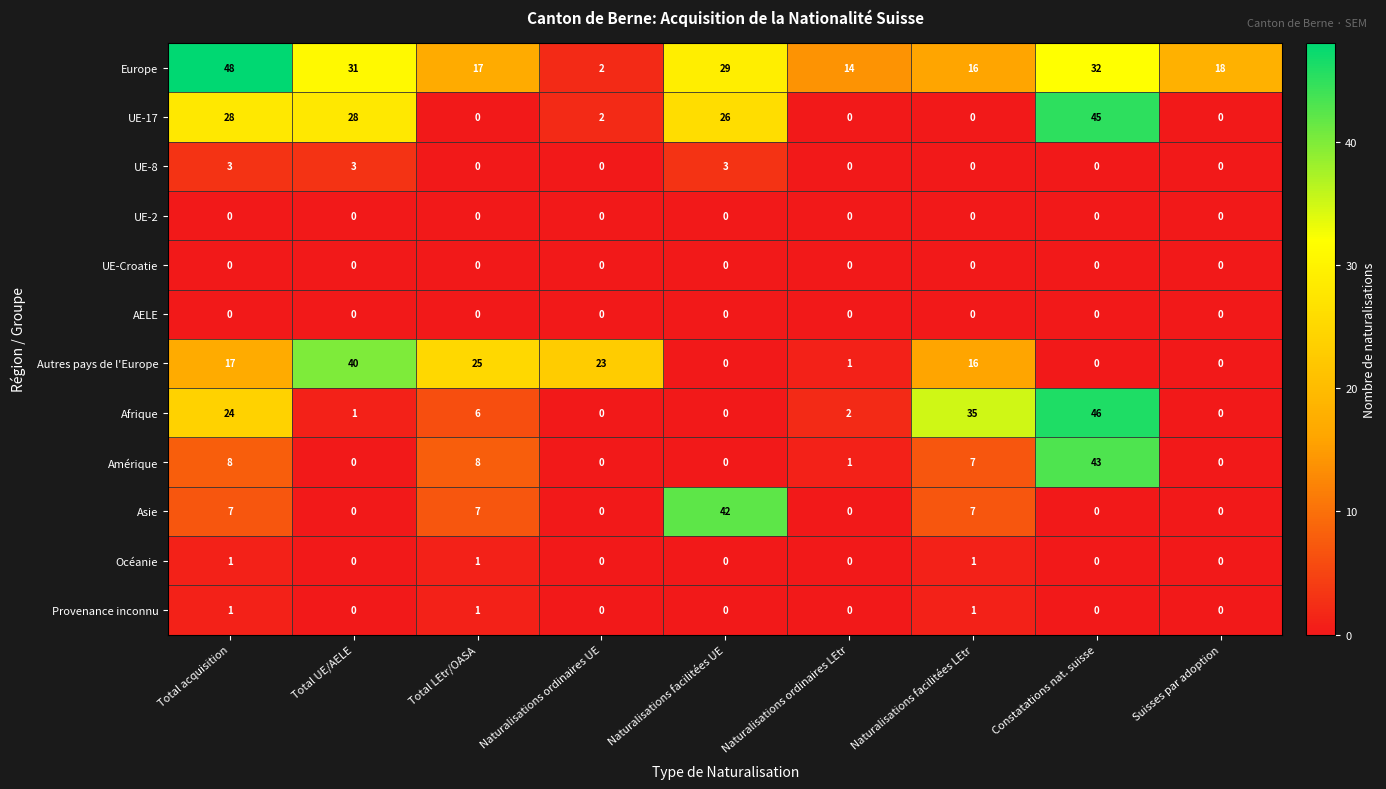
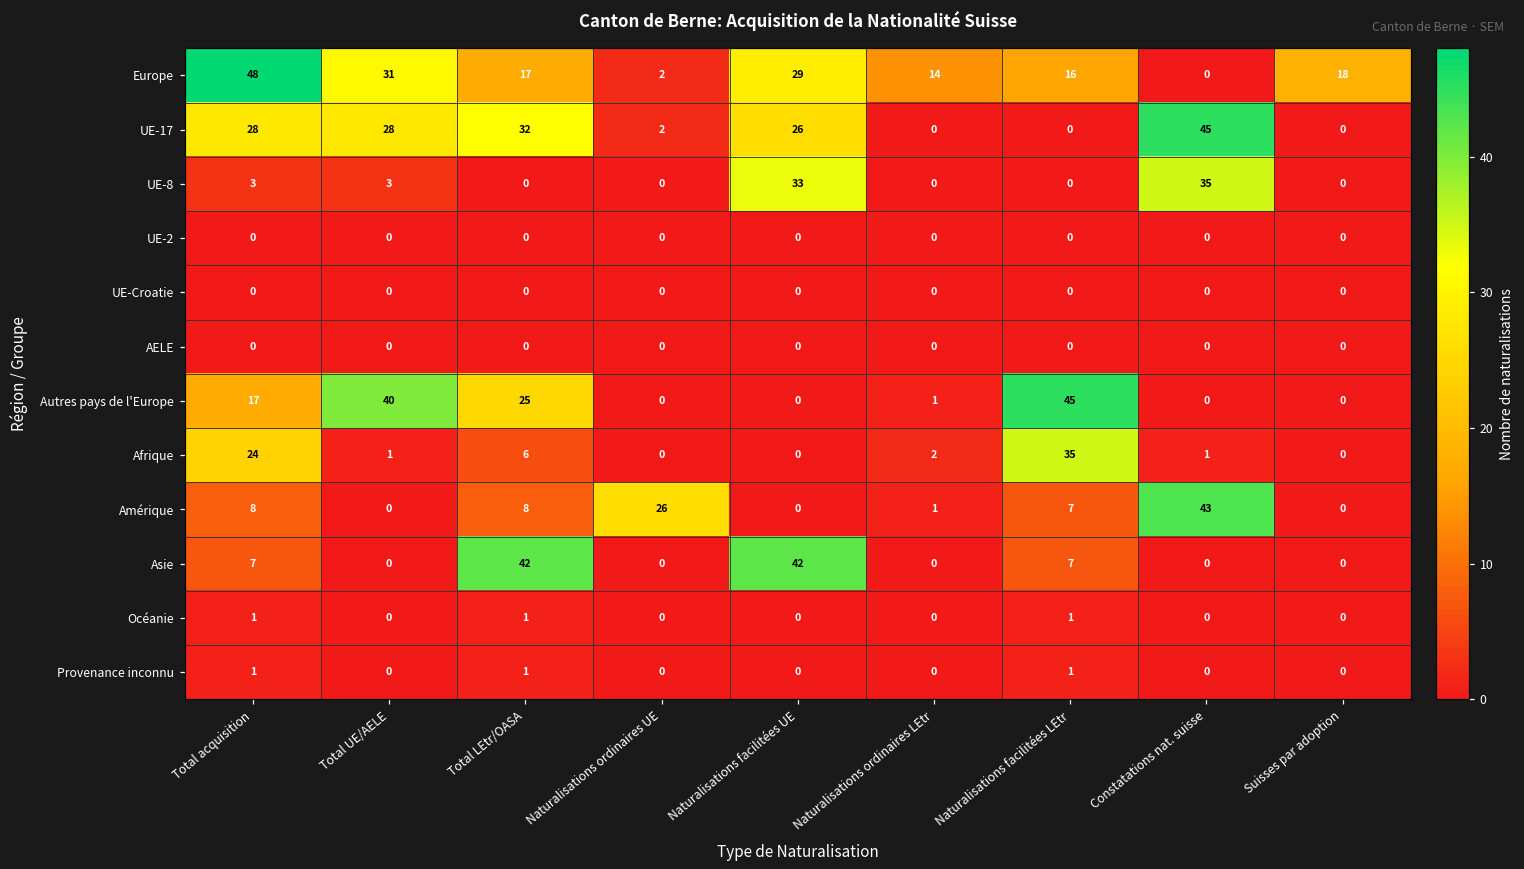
Europe, Constatations nat. suisse: 32 -> 0
UE-17, Total LEtr/OASA: 0 -> 32
UE-8, Naturalisations facilitées UE: 3 -> 33
UE-8, Constatations nat. suisse: 0 -> 35
Autres pays de l'Europe, Naturalisations ordinaires UE: 23 -> 0
Autres pays de l'Europe, Naturalisations facilitées LEtr: 16 -> 45
Afrique, Constatations nat. suisse: 46 -> 1
Amérique, Naturalisations ordinaires UE: 0 -> 26
Asie, Total LEtr/OASA: 7 -> 42
